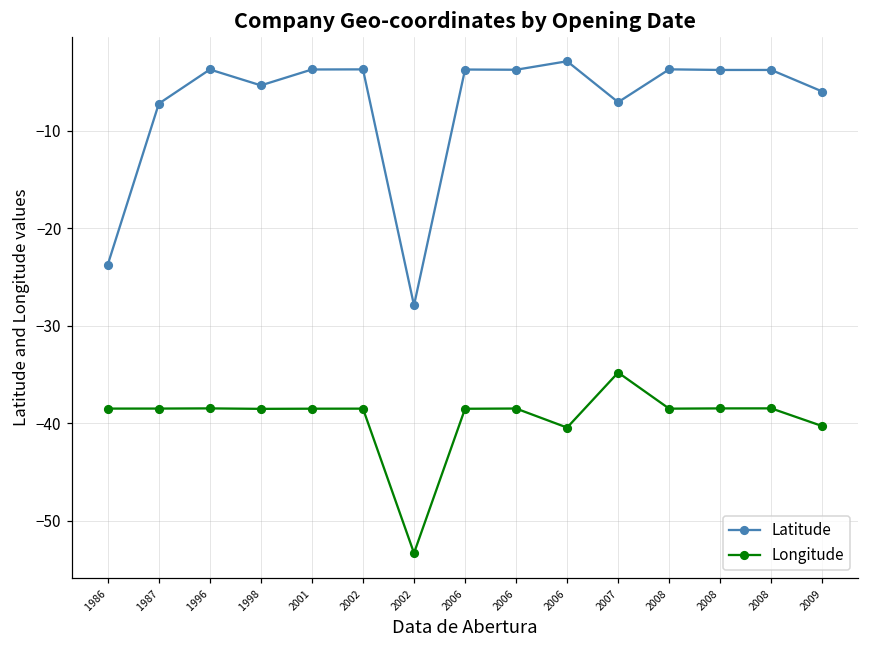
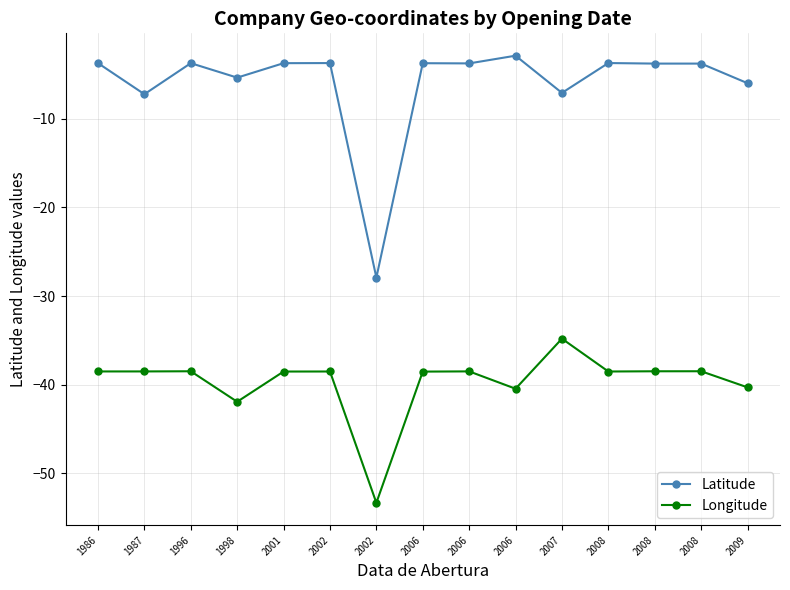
Latitude, 1986: -24 -> -4
Longitude, 1998: -39 -> -42
